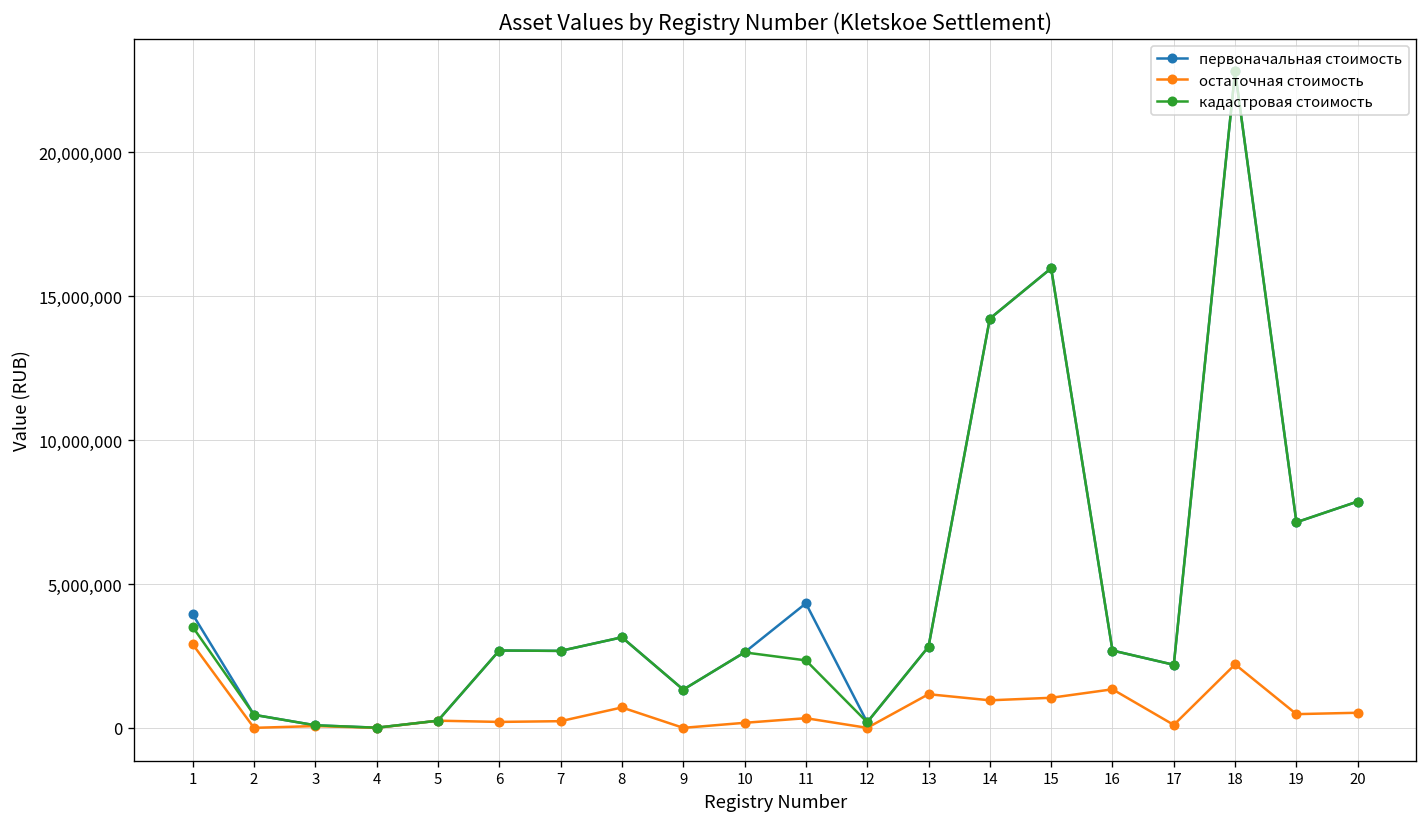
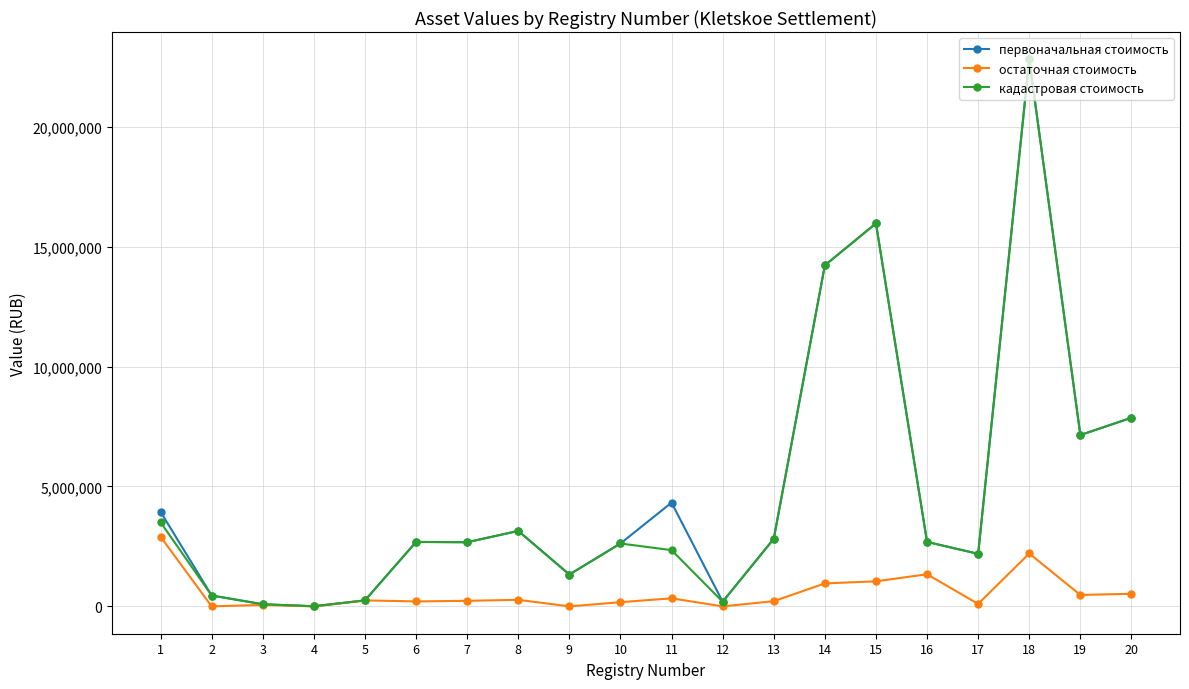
остаточная стоимость, 8: 700,000 -> 300,000
остаточная стоимость, 13: 1,200,000 -> 200,000
